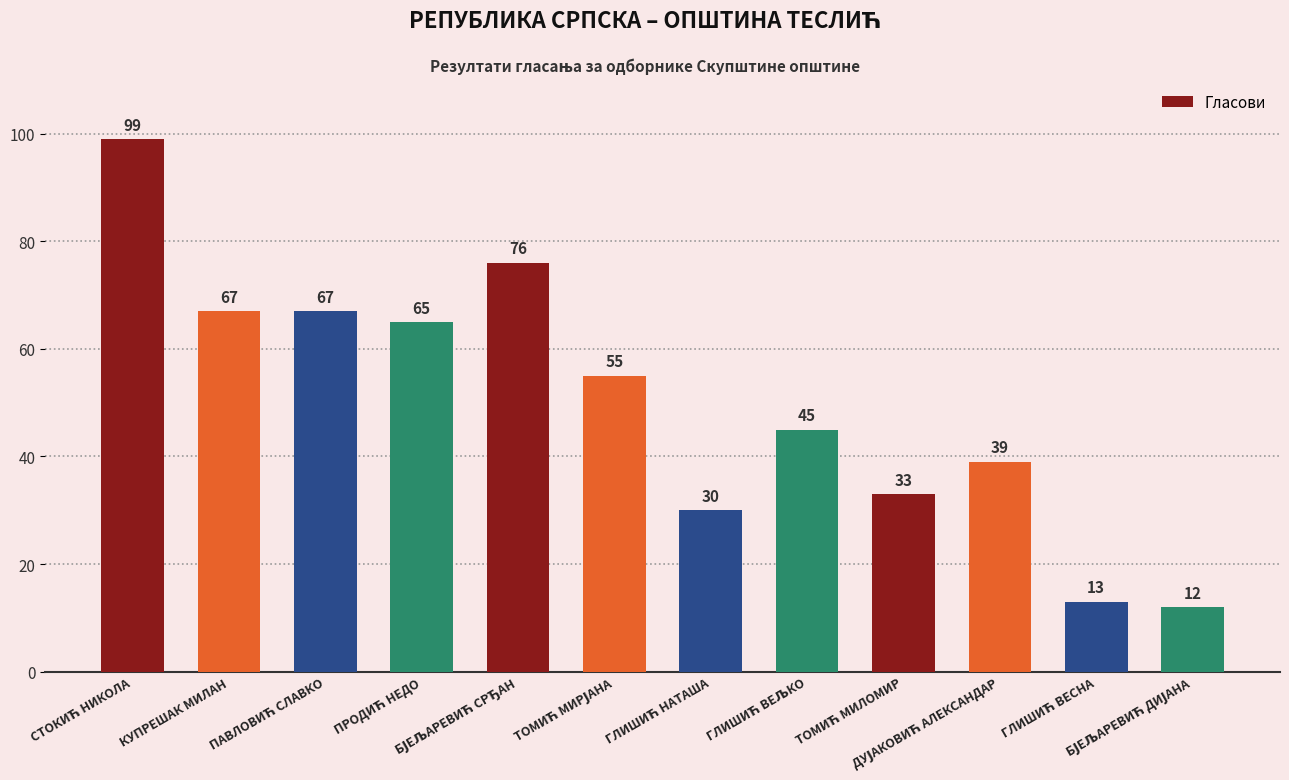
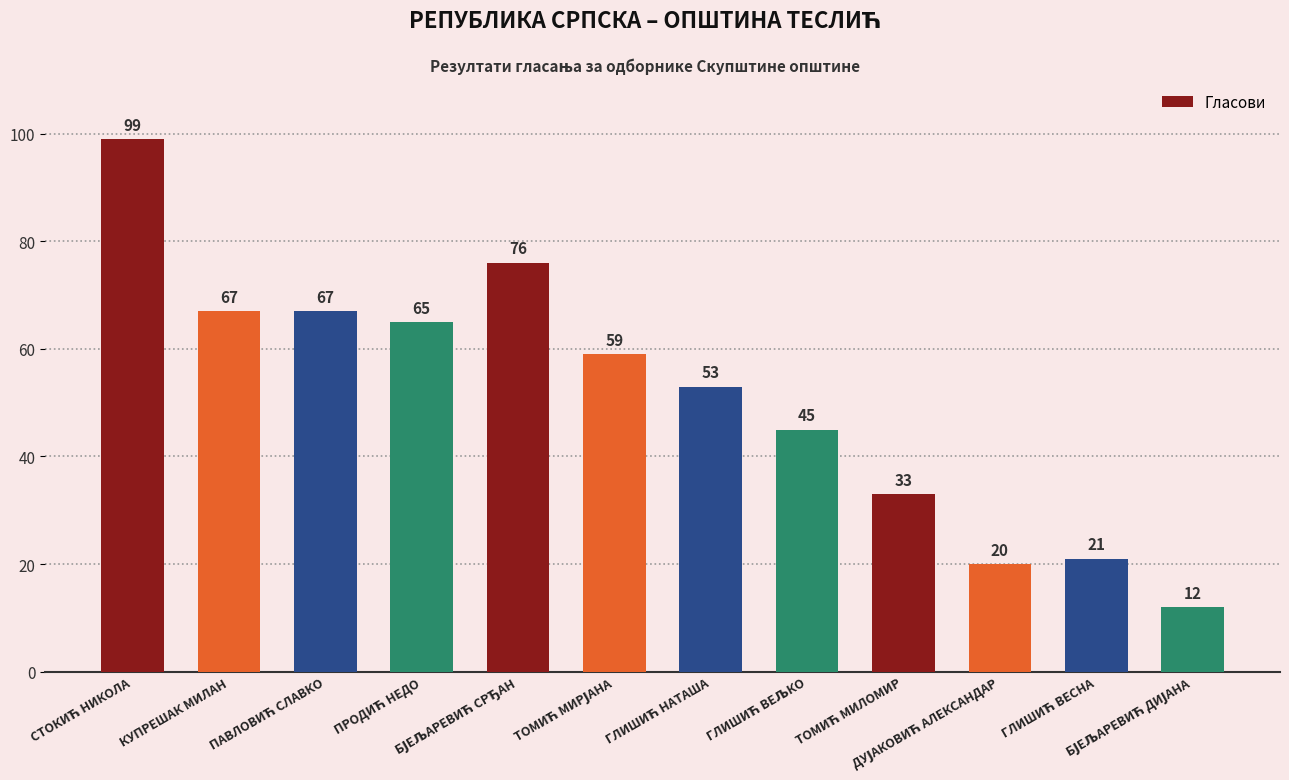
ТОМИЋ МИРЈАНА: 55 -> 59
ГЛИШИЋ НАТАША: 30 -> 53
ДУЈАКОВИЋ АЛЕКСАНДАР: 39 -> 20
ГЛИШИЋ ВЕСНА: 13 -> 21
